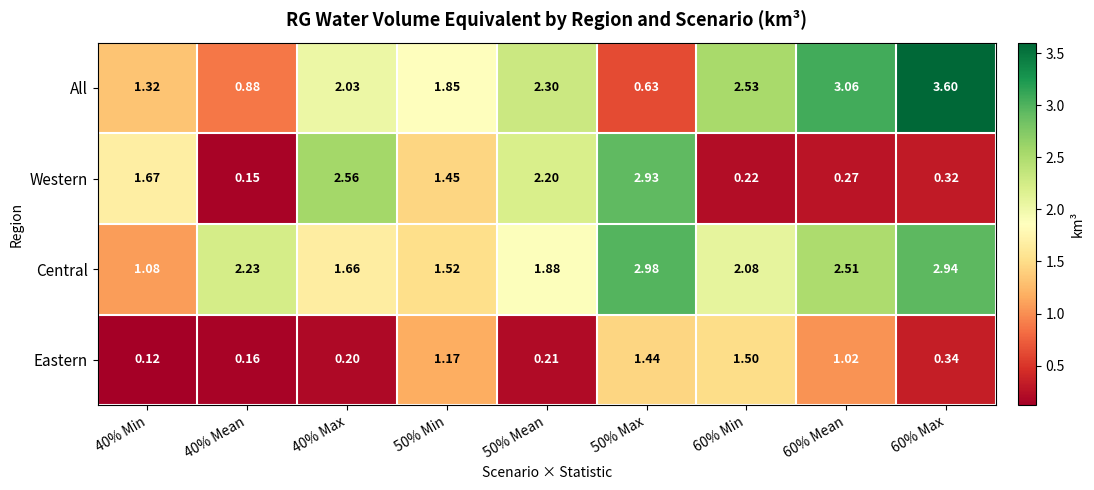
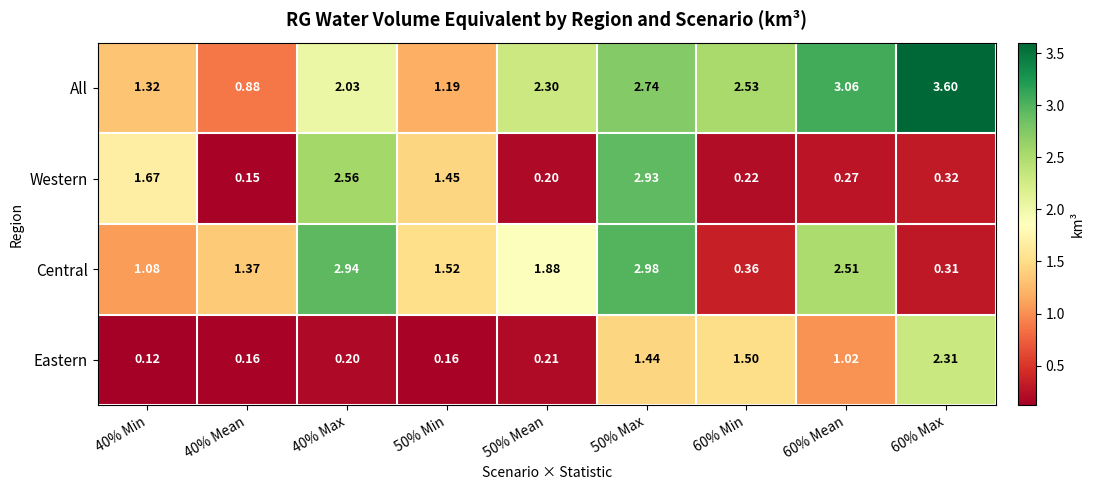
All, 50% Min: 1.85 -> 1.19
All, 50% Max: 0.63 -> 2.74
Western, 50% Mean: 2.20 -> 0.20
Central, 40% Mean: 2.23 -> 1.37
Central, 40% Max: 1.66 -> 2.94
Central, 60% Min: 2.08 -> 0.36
Central, 60% Max: 2.94 -> 0.31
Eastern, 50% Min: 1.17 -> 0.16
Eastern, 60% Max: 0.34 -> 2.31
